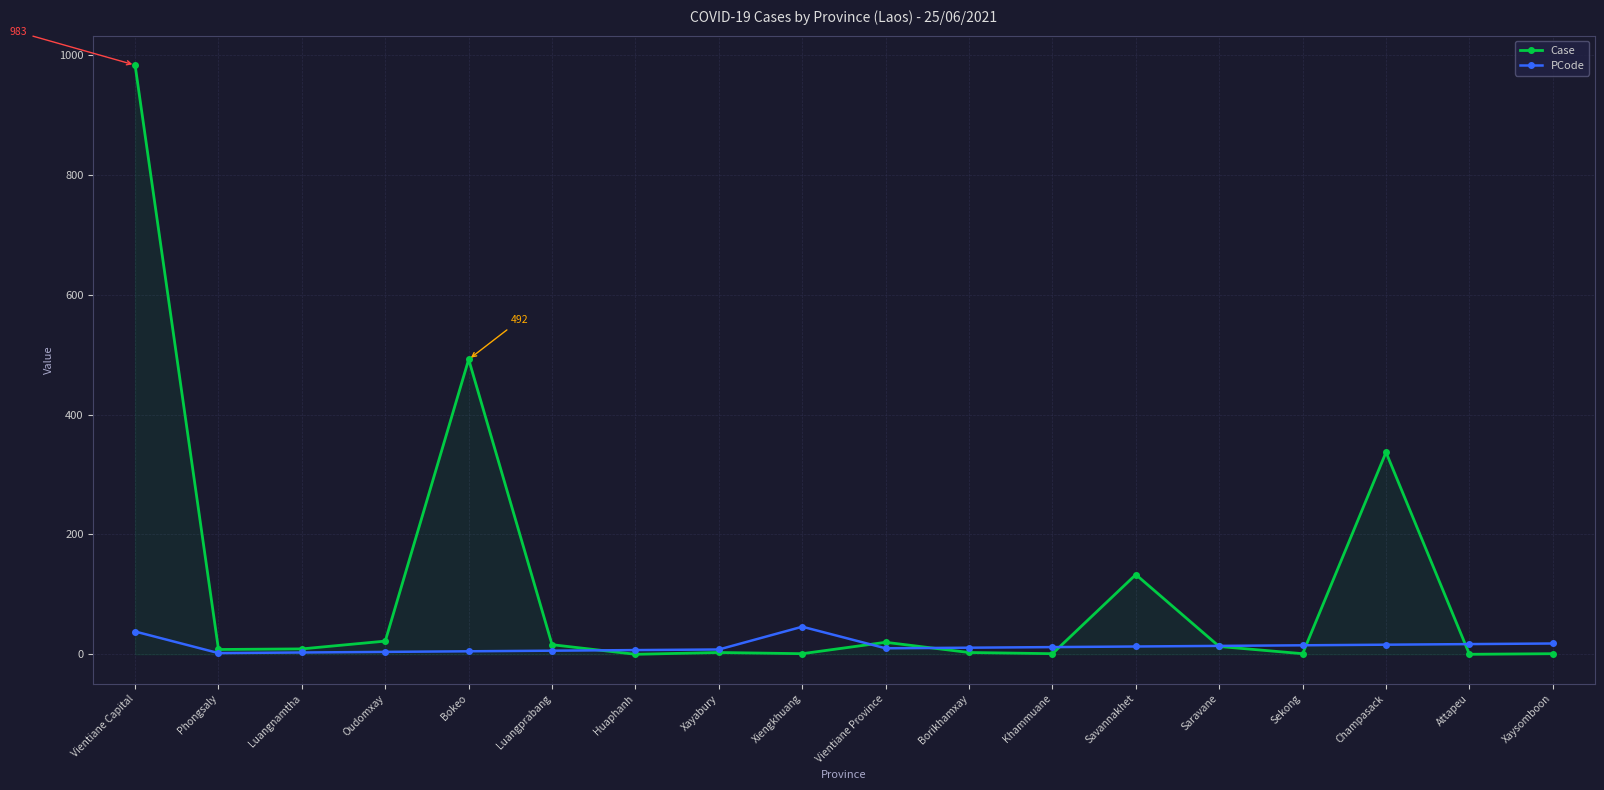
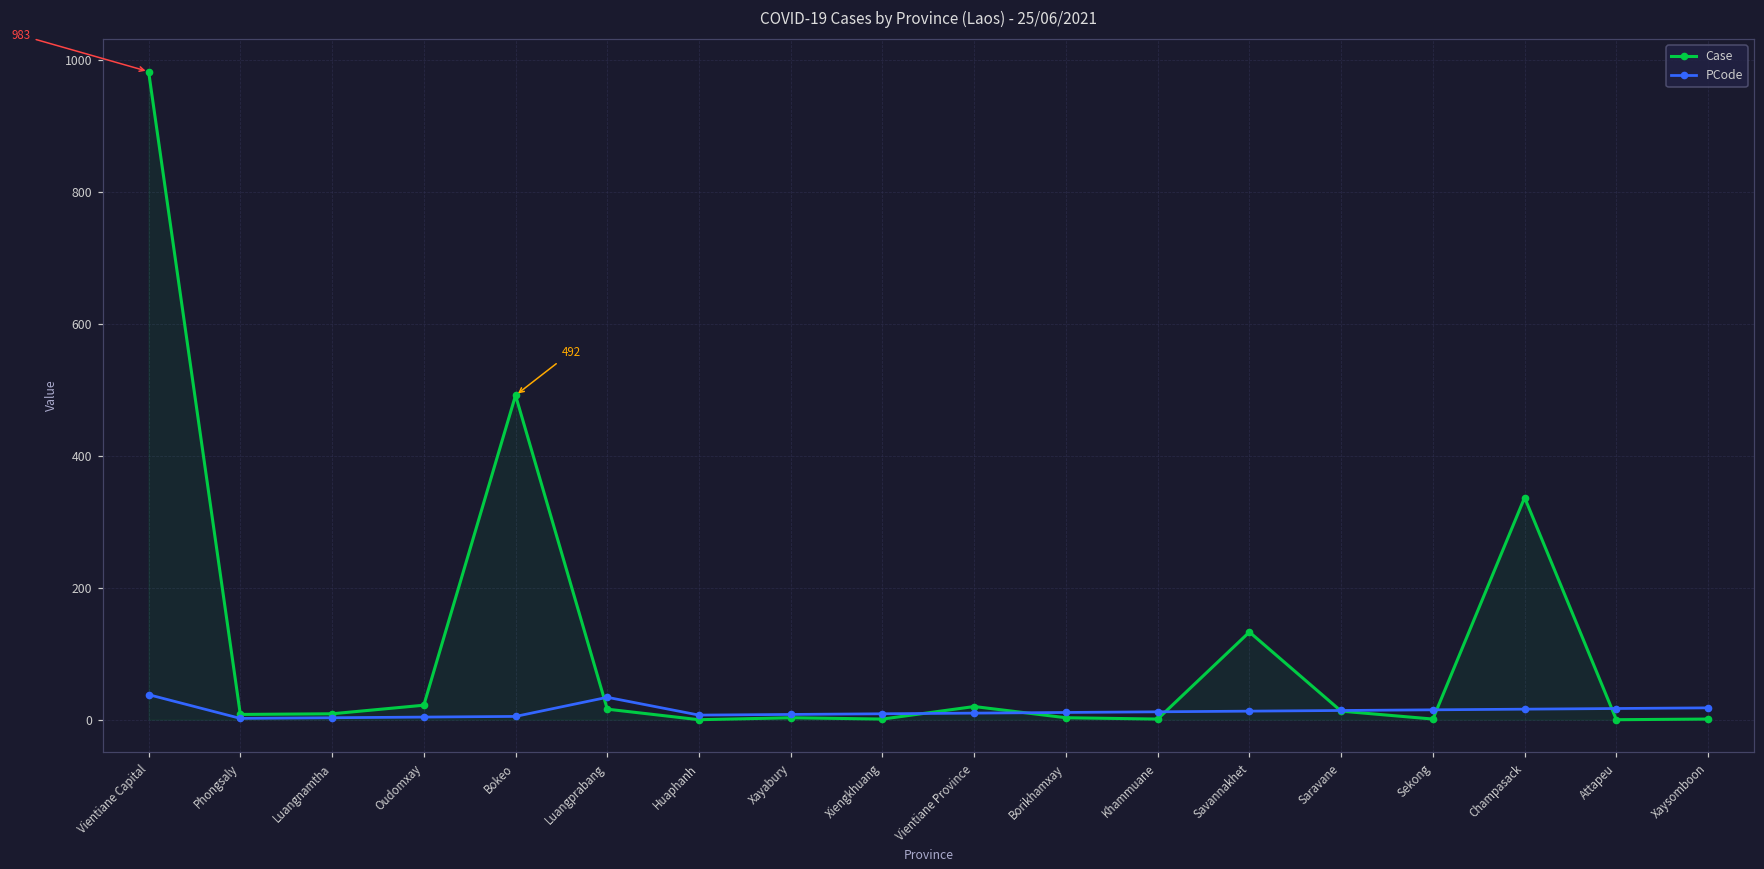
PCode, Luangprabang: 10 -> 30
PCode, Xiengkhuang: 50 -> 10
